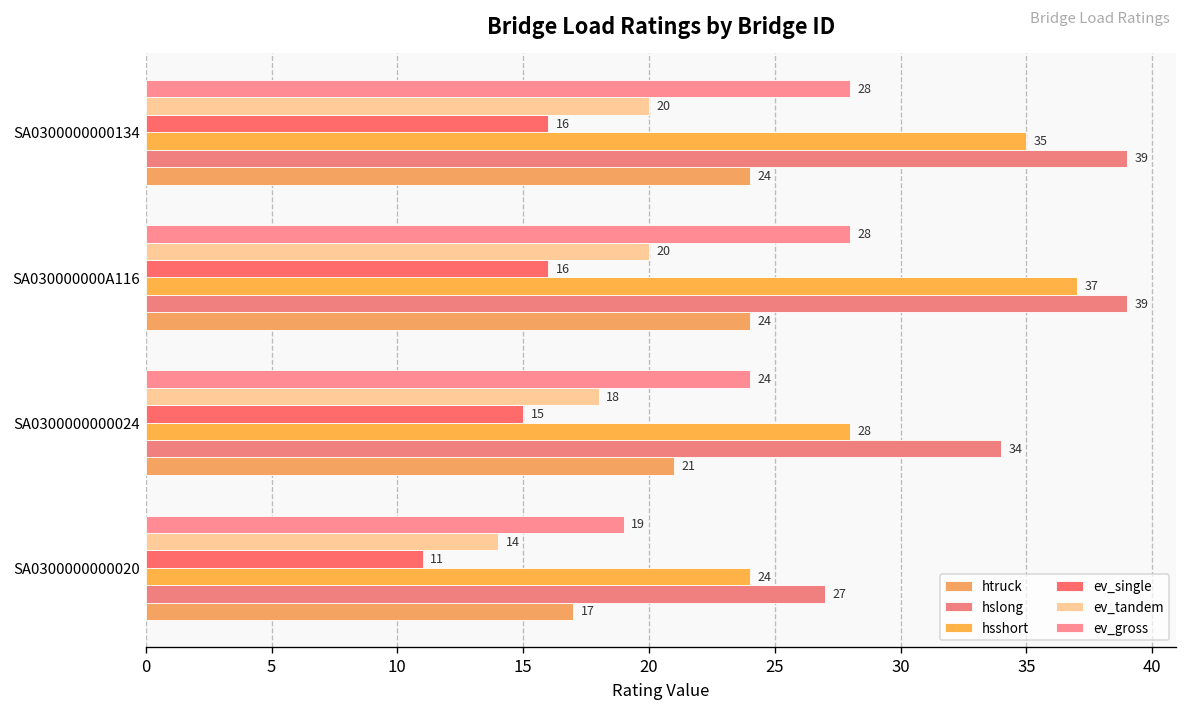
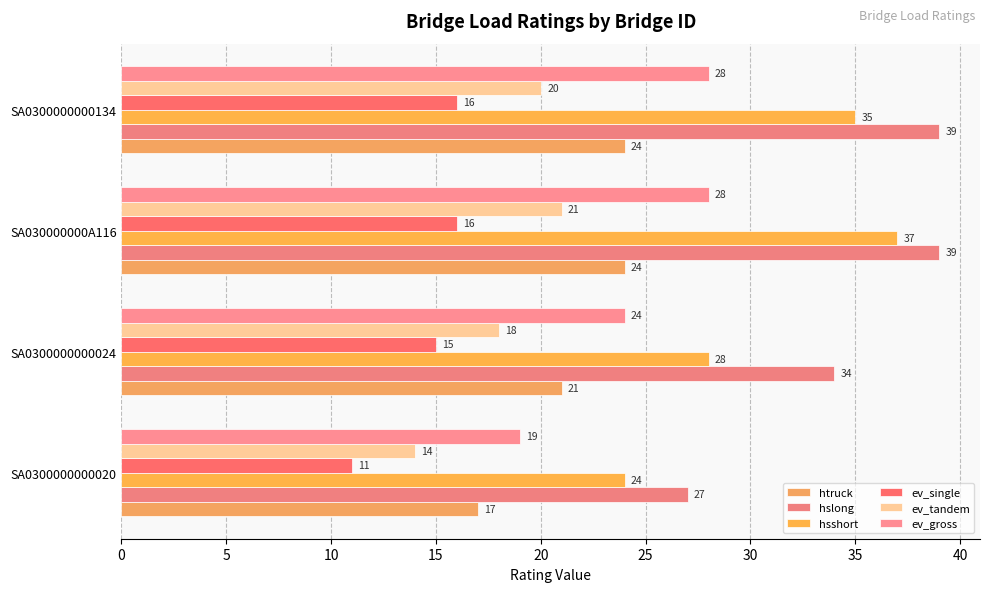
ev_tandem, SA030000000A116: 20 -> 21
